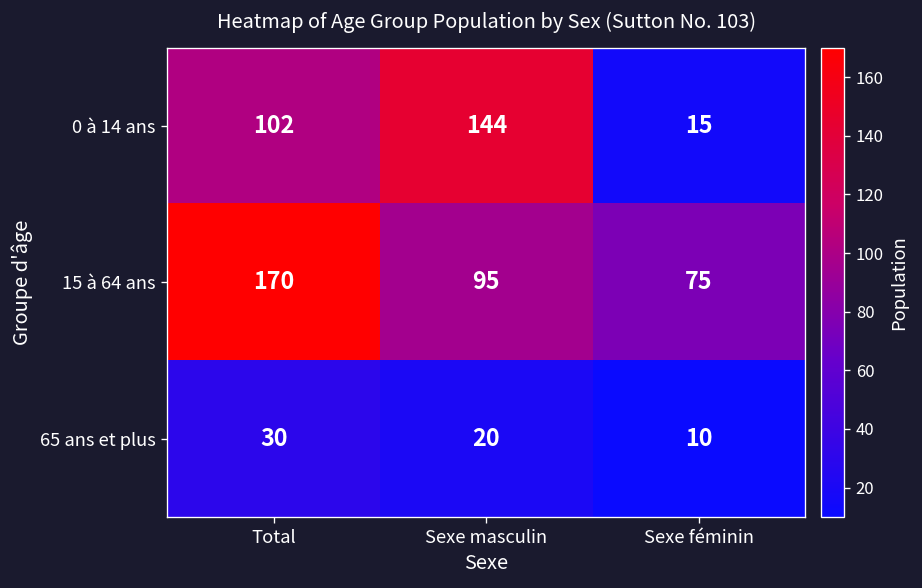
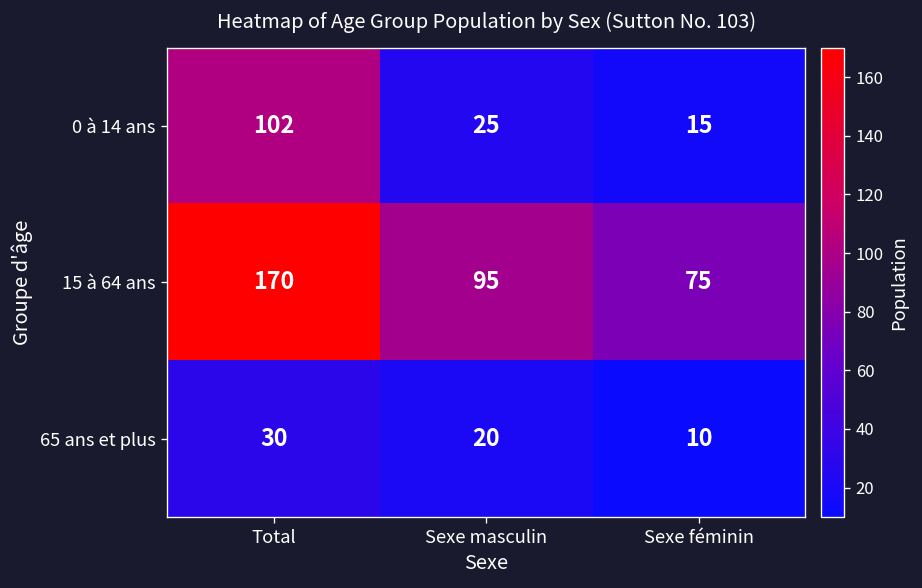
0 à 14 ans, Sexe masculin: 144 -> 25
